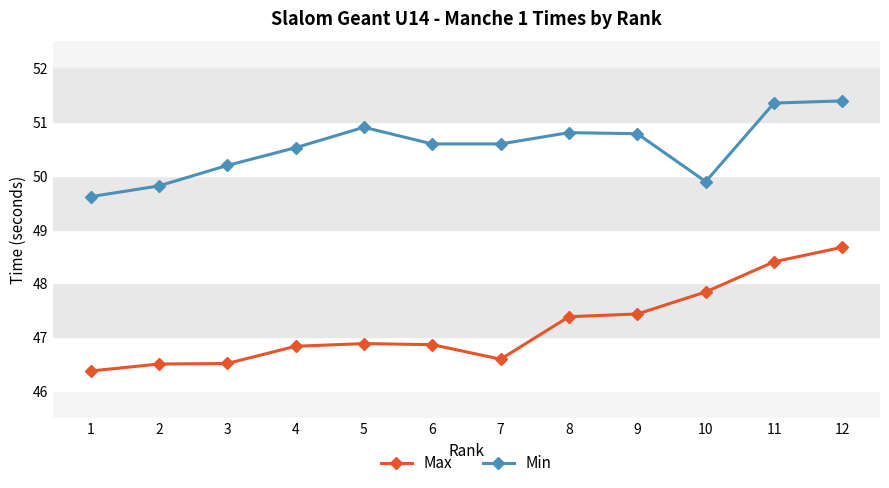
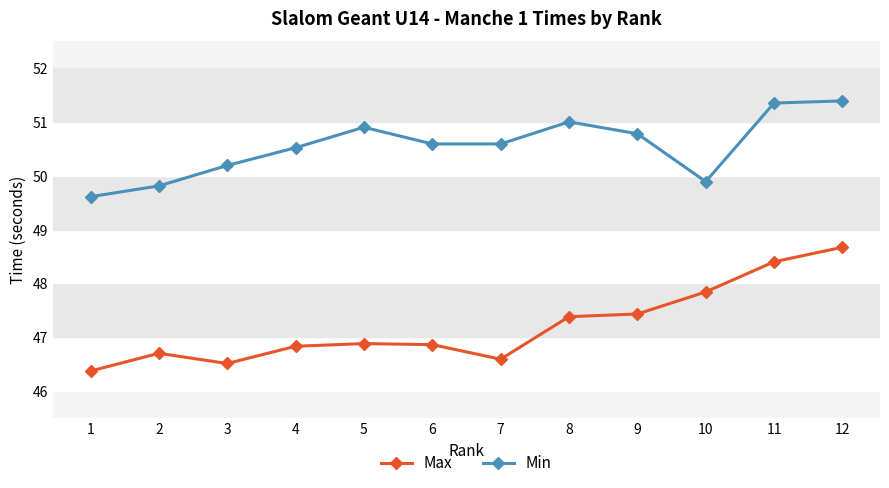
Max, 2: 46.5 -> 46.7
Min, 8: 50.8 -> 51.0
